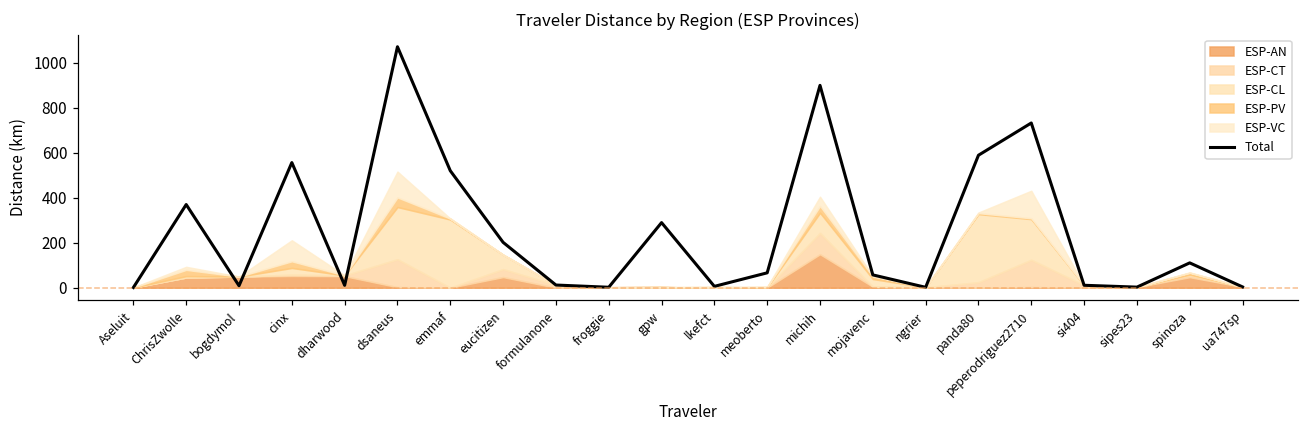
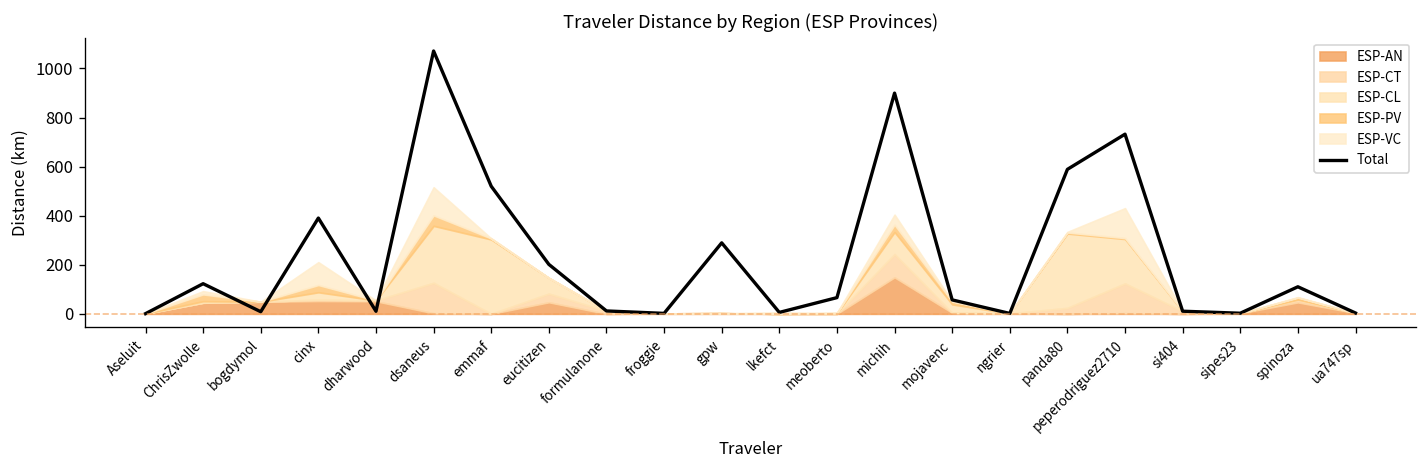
Total, ChrisZwolle: 370 -> 120
Total, cinx: 560 -> 390
